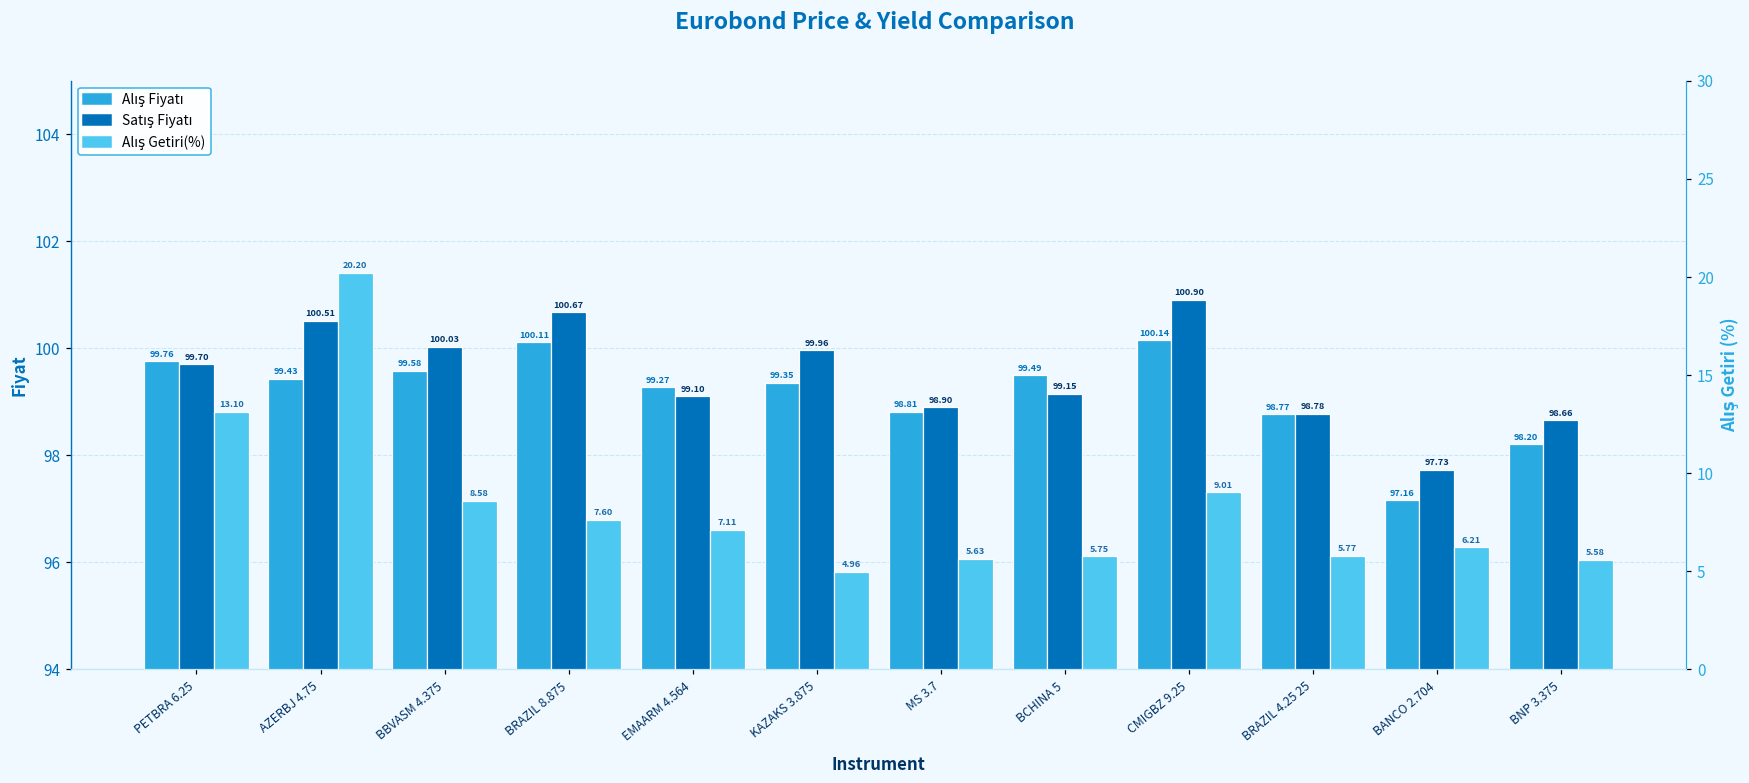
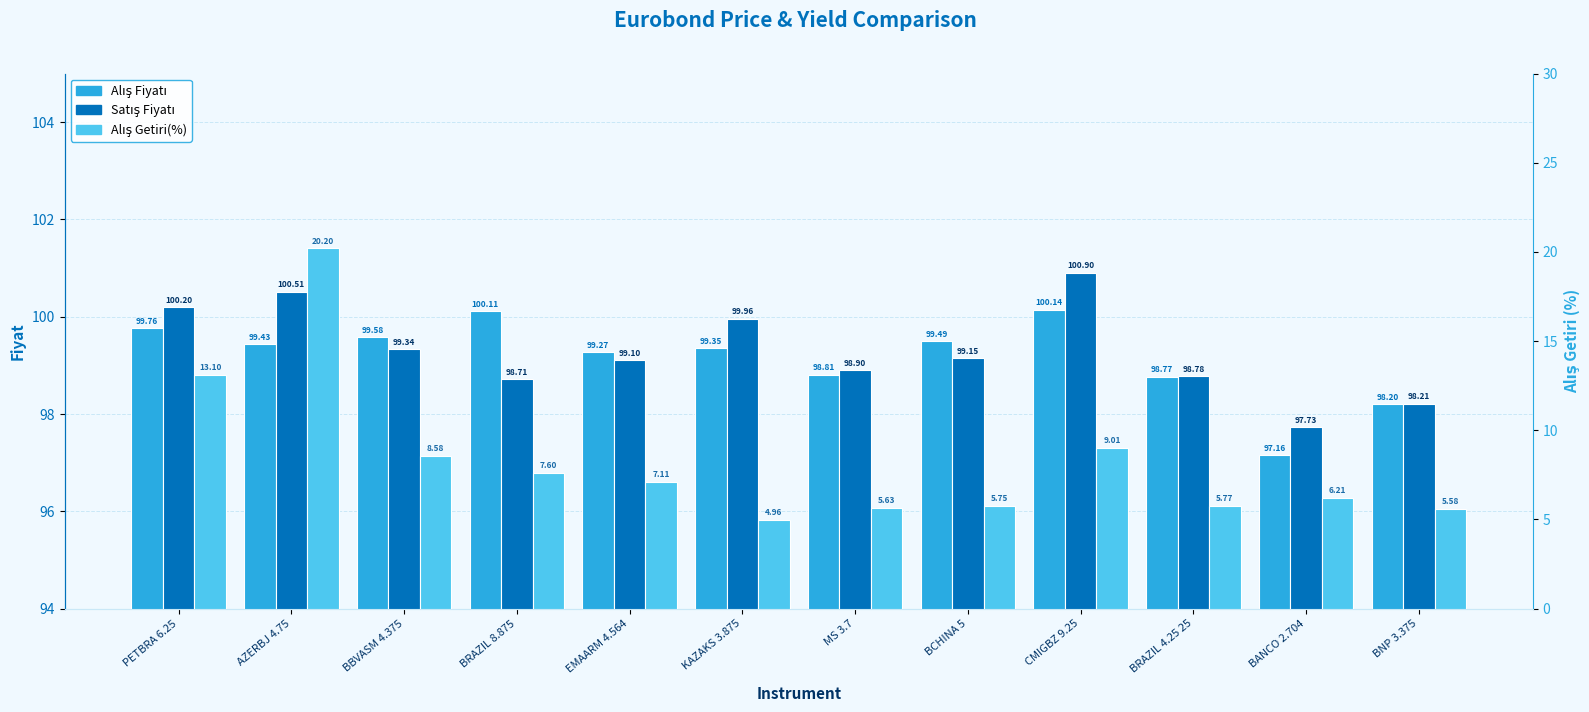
Satış Fiyatı, PETBRA 6.25: 99.70 -> 100.20
Satış Fiyatı, BBVASM 4.375: 100.03 -> 99.34
Satış Fiyatı, BRAZIL 8.875: 100.67 -> 98.71
Satış Fiyatı, BNP 3.375: 98.66 -> 98.21
